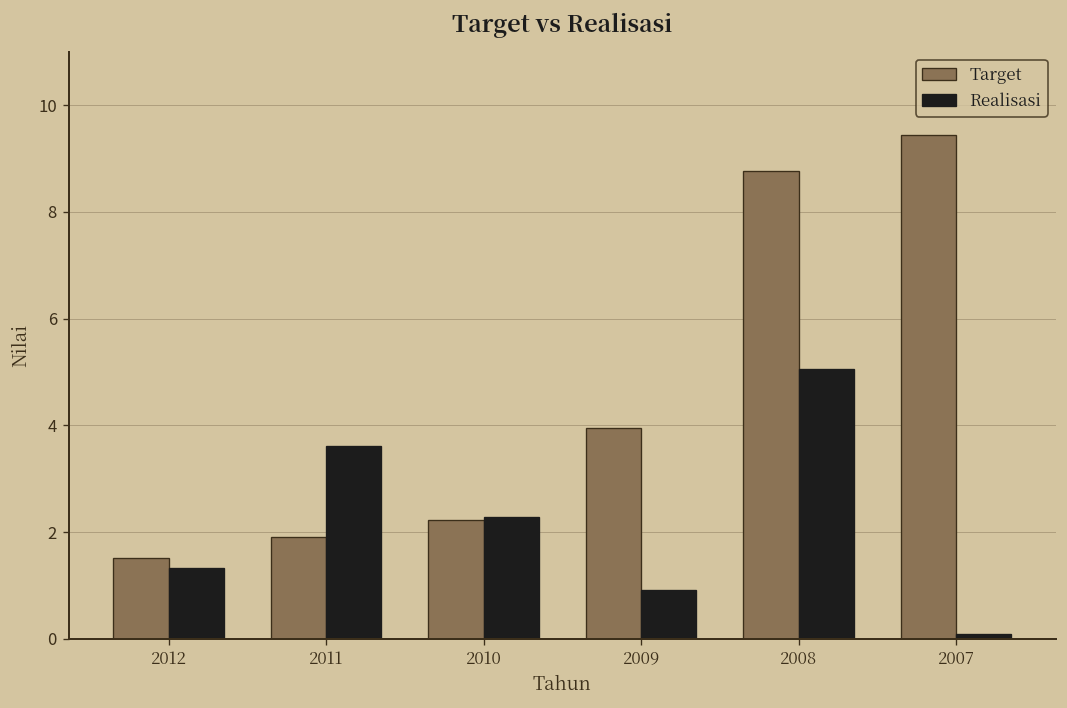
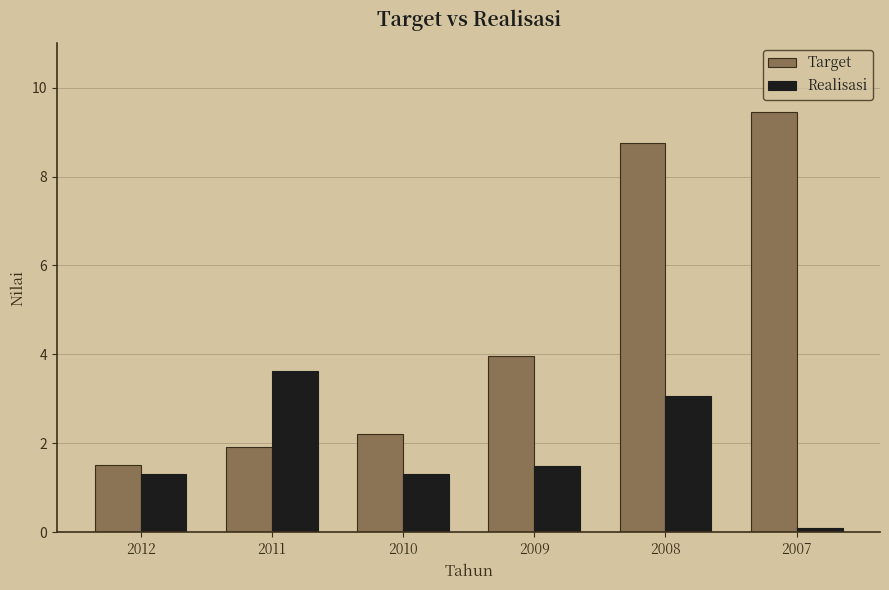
Realisasi, 2010: 2.3 -> 1.3
Realisasi, 2009: 0.9 -> 1.5
Realisasi, 2008: 5.1 -> 3.1
